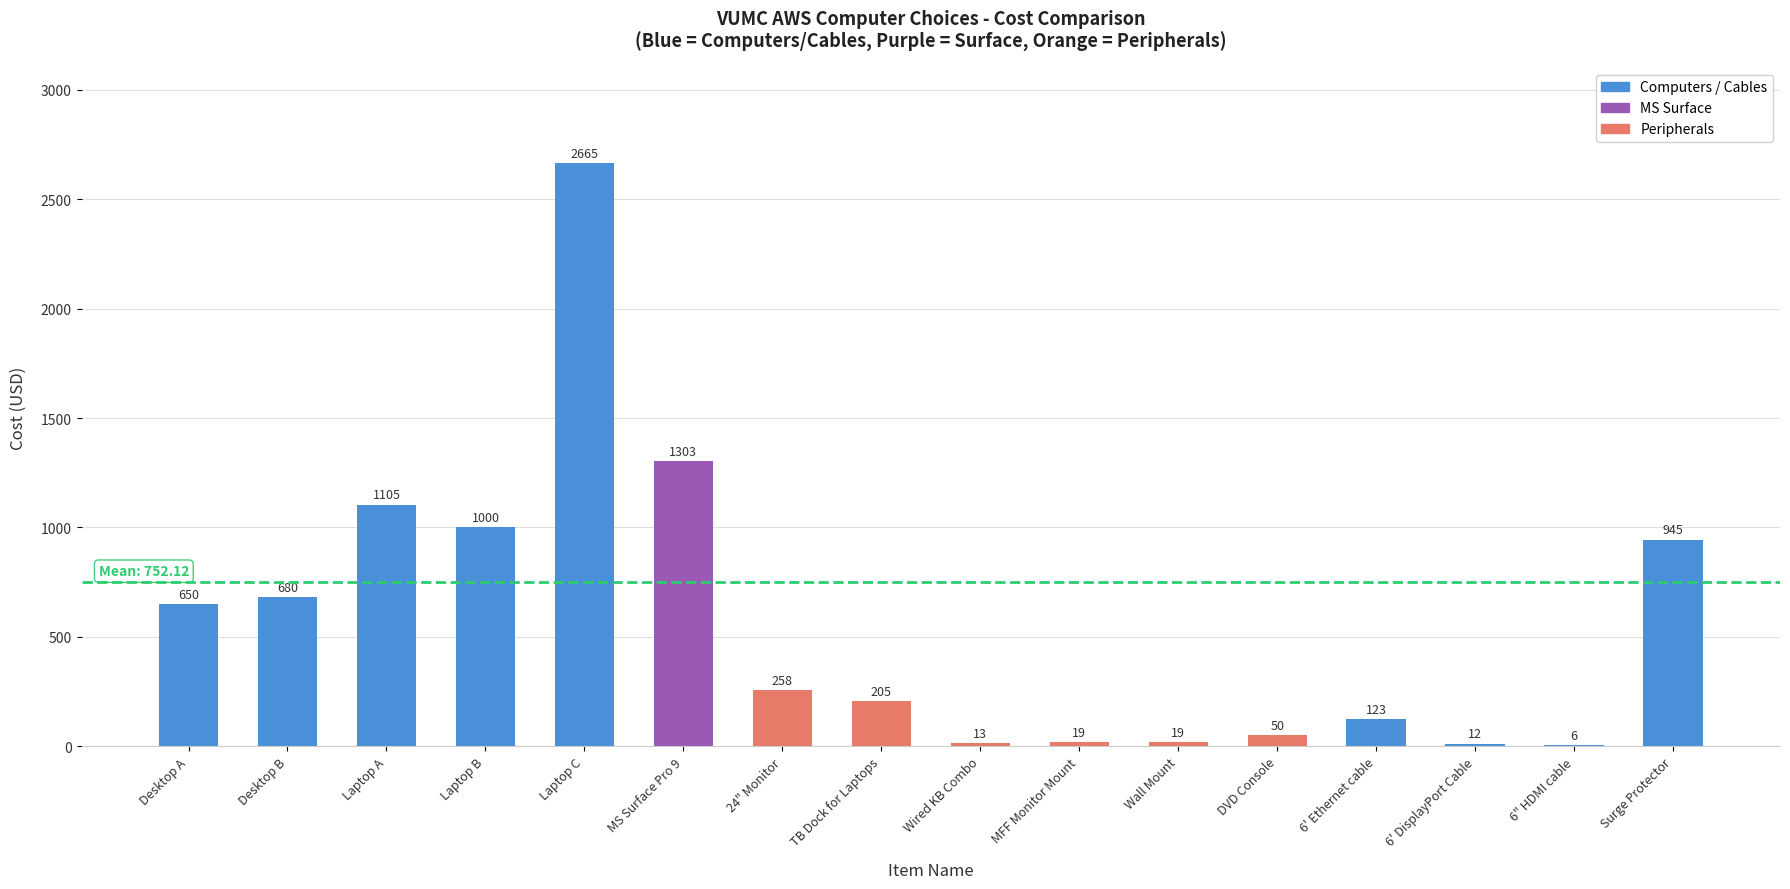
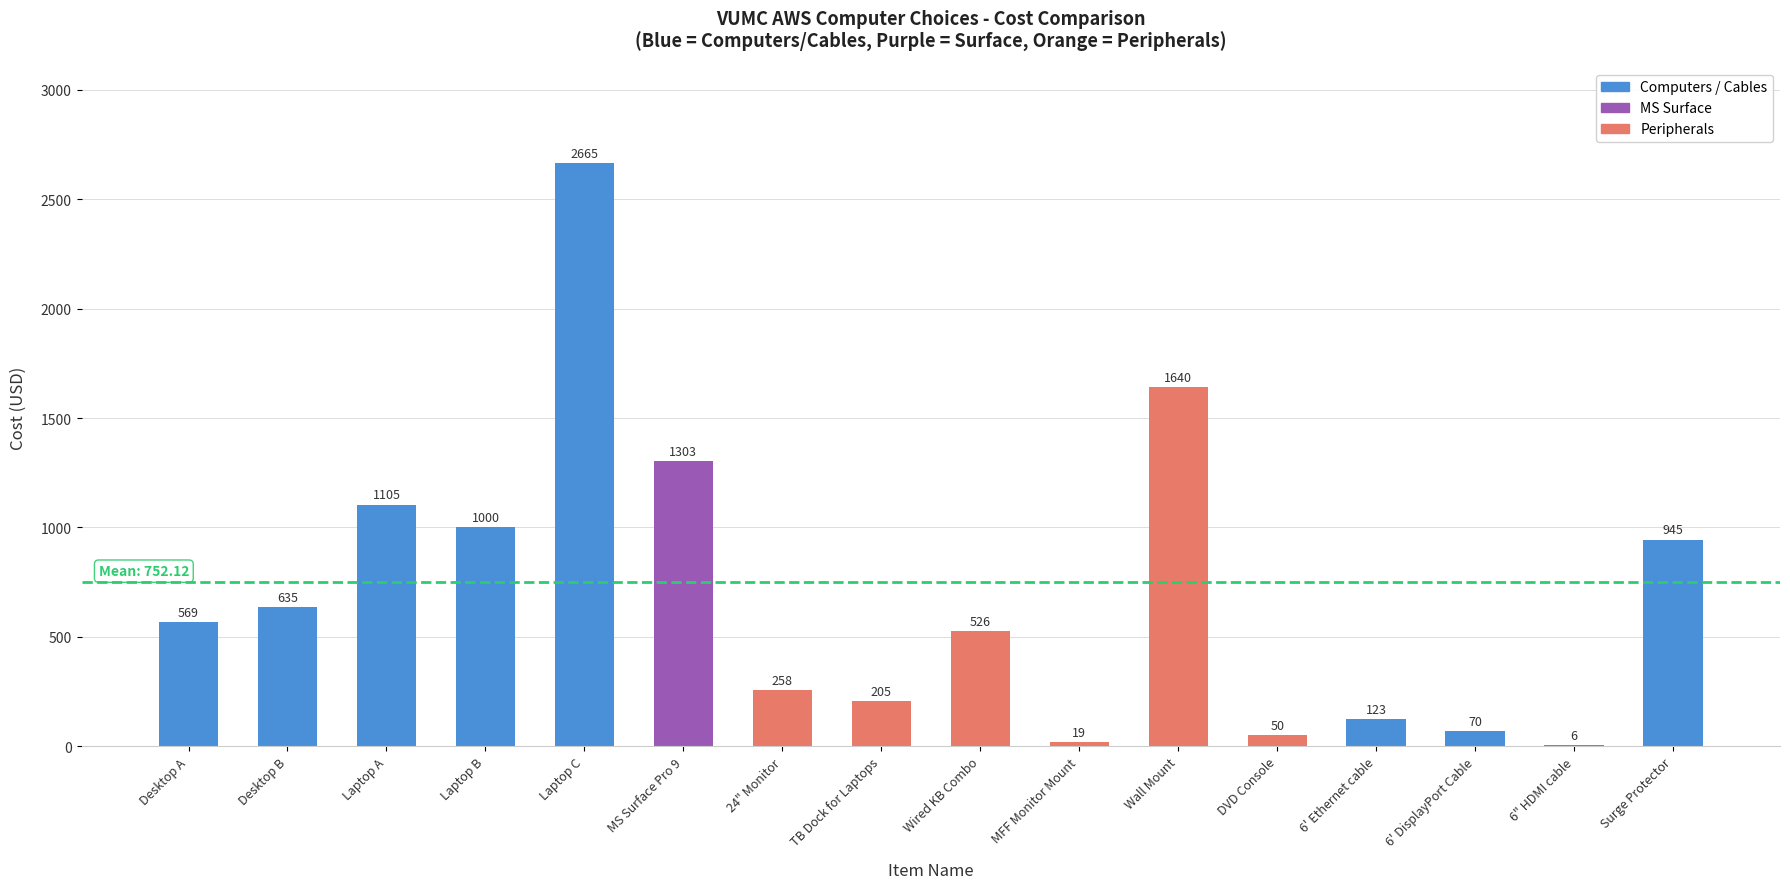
Desktop A: 650 -> 569
Desktop B: 680 -> 635
Wired KB Combo: 13 -> 526
Wall Mount: 19 -> 1640
6' DisplayPort Cable: 12 -> 70
